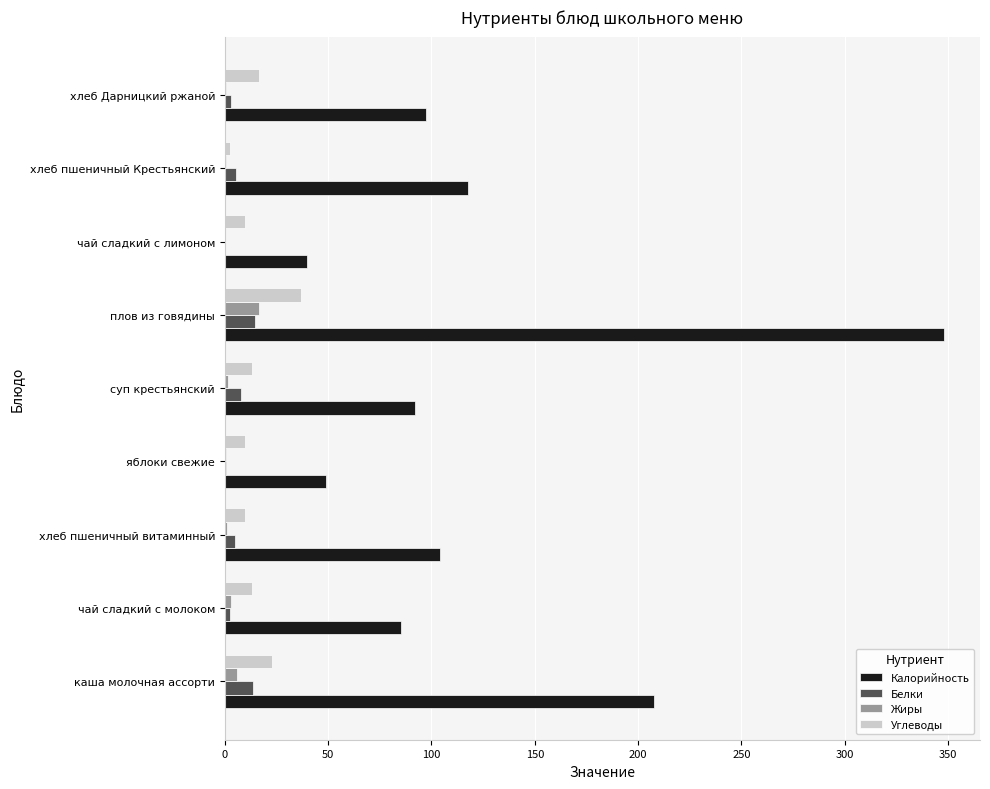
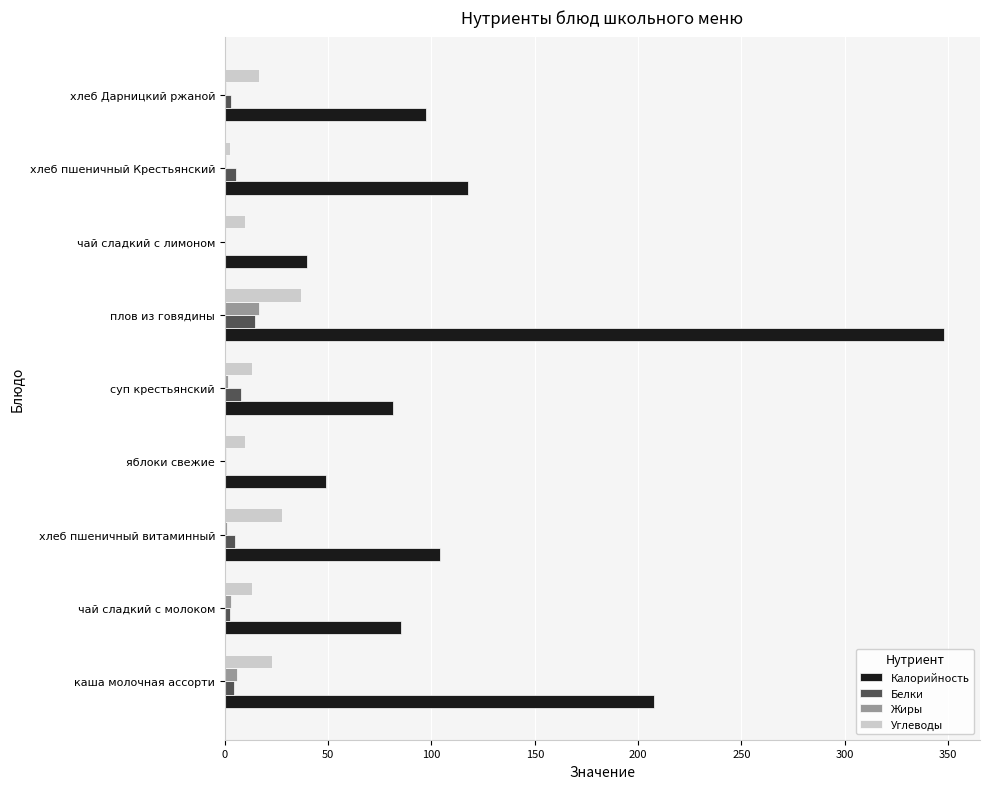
Калорийность, суп крестьянский: 92 -> 81
Углеводы, хлеб пшеничный витаминный: 10 -> 28
Белки, каша молочная ассорти: 14 -> 5
